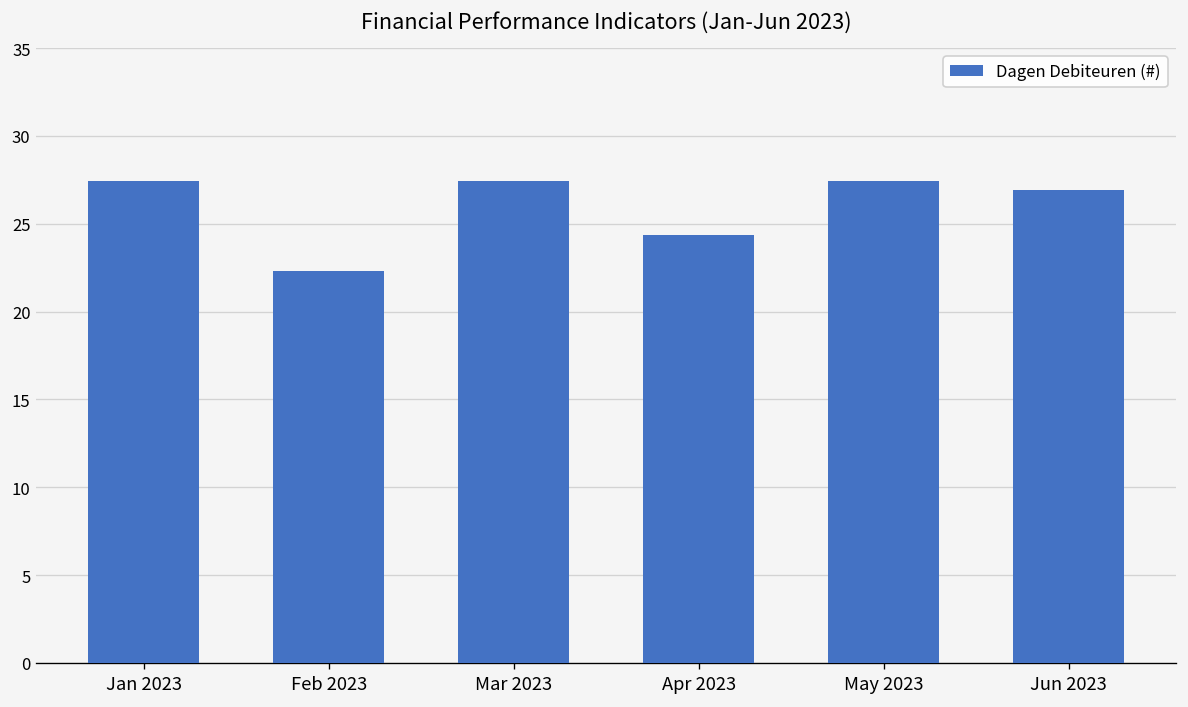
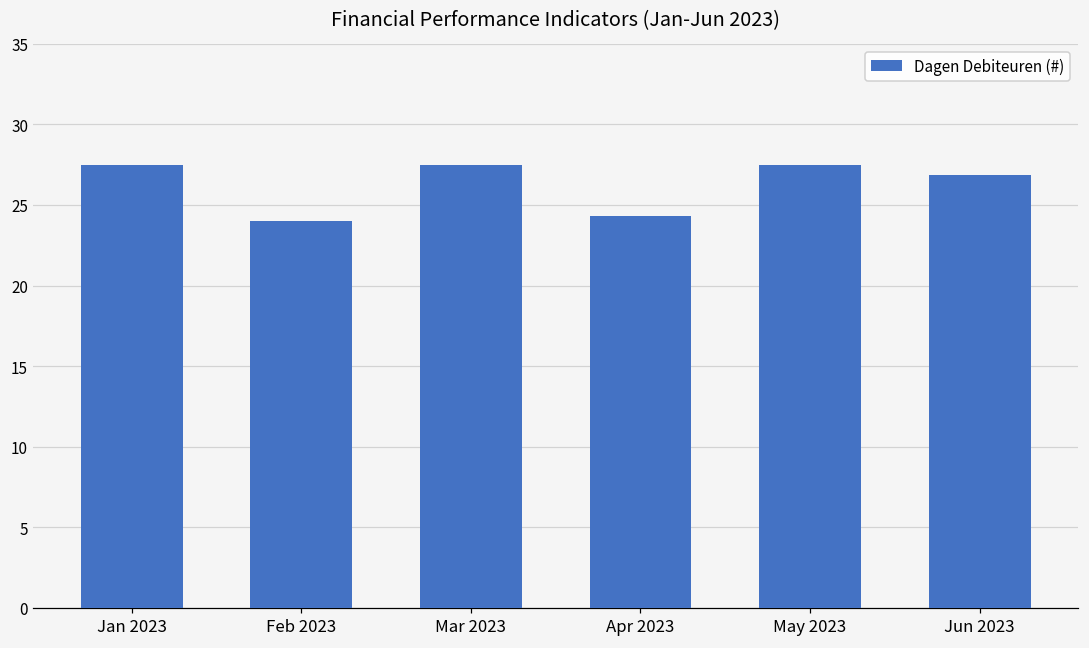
Feb 2023: 22.3 -> 24.0
